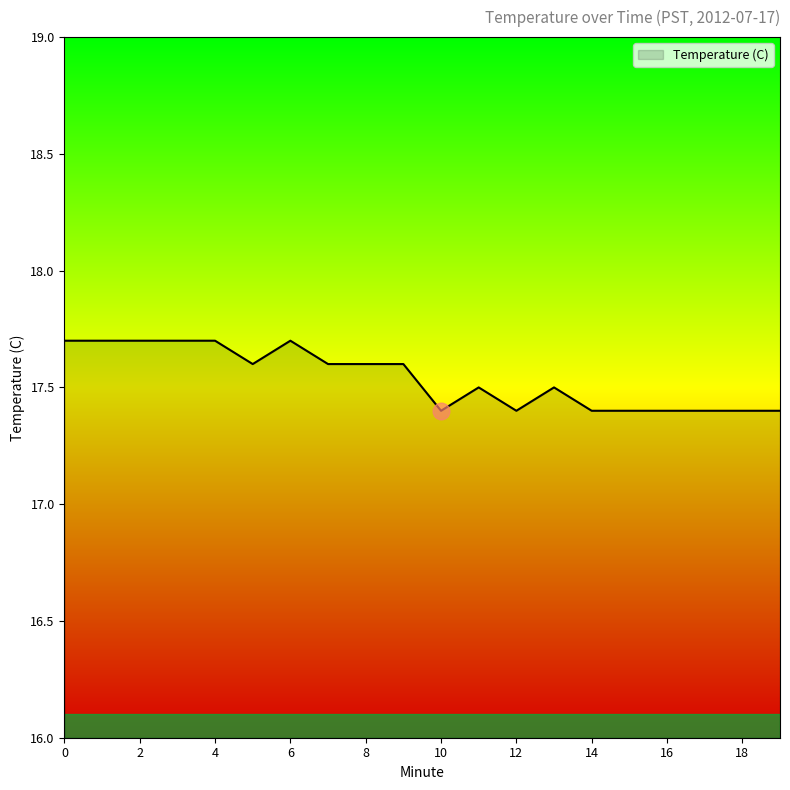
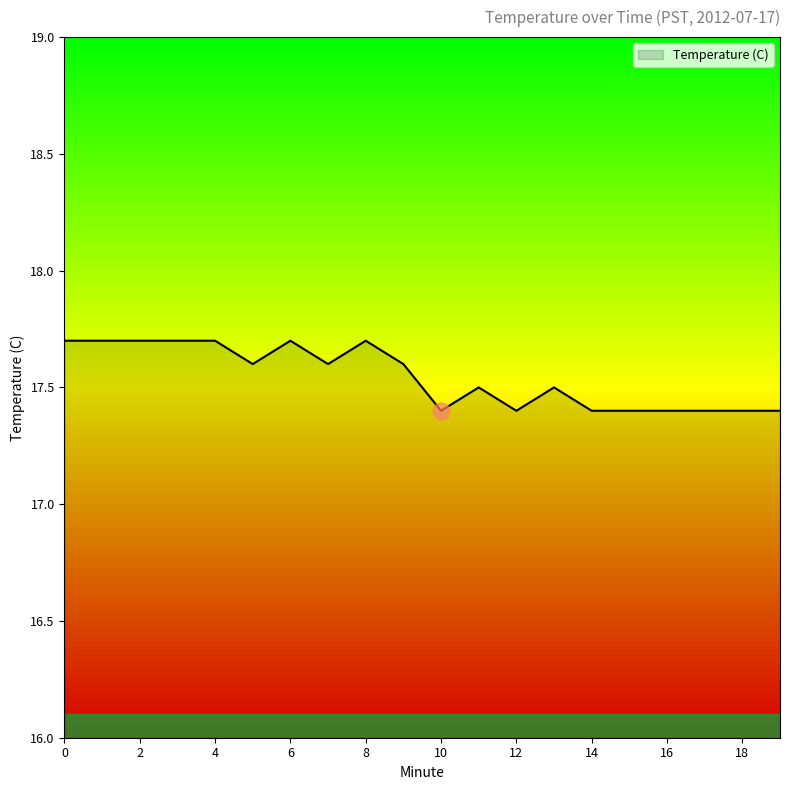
Temperature (C), 8: 17.6 -> 17.7
